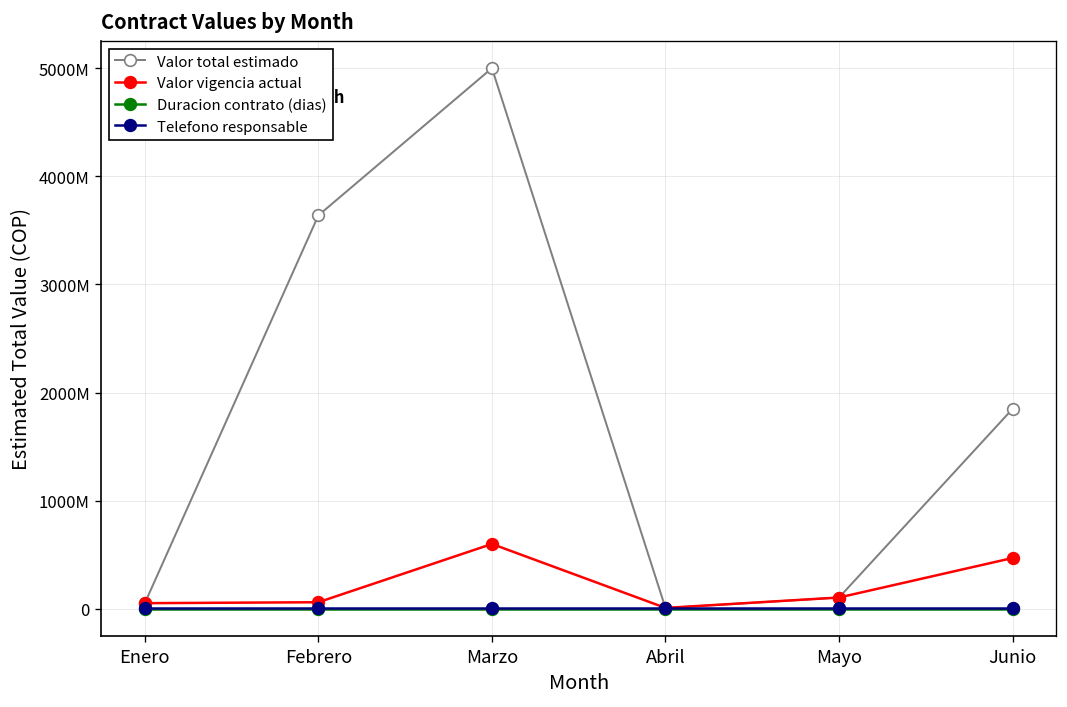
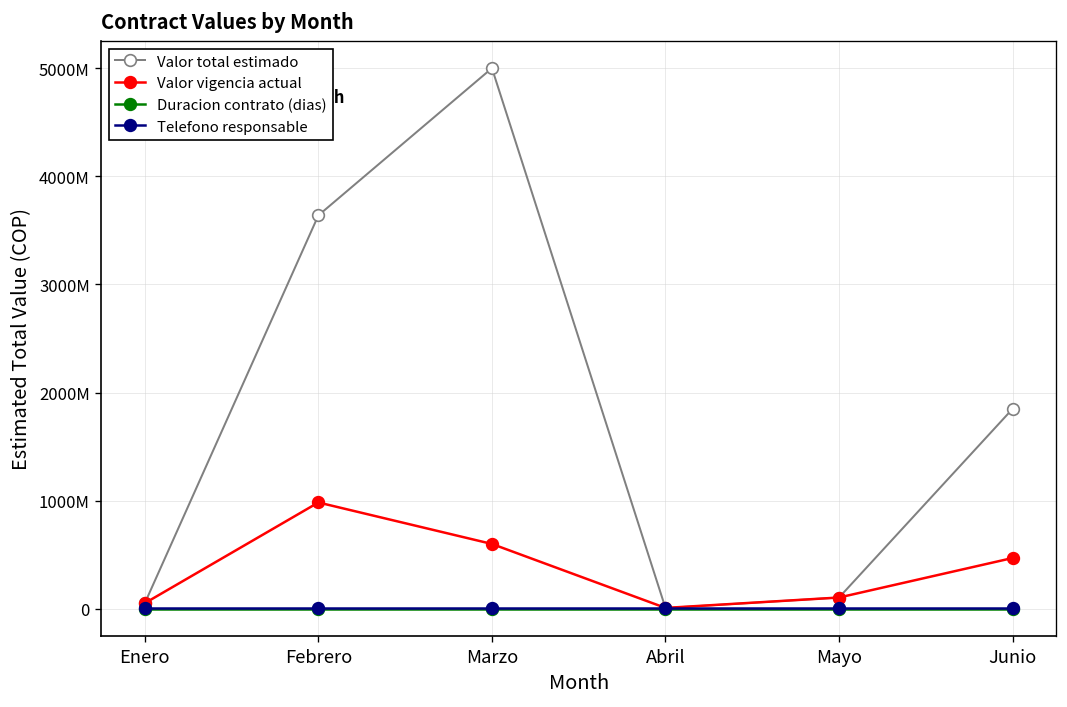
Valor vigencia actual, Febrero: 100000000 -> 1000000000
